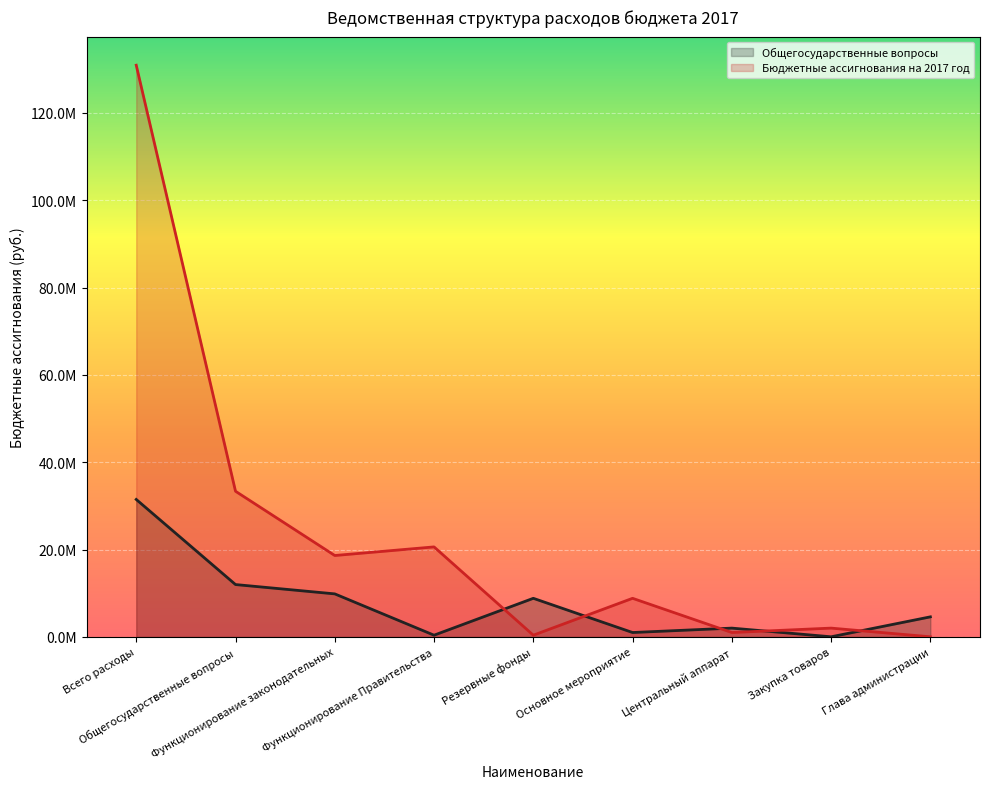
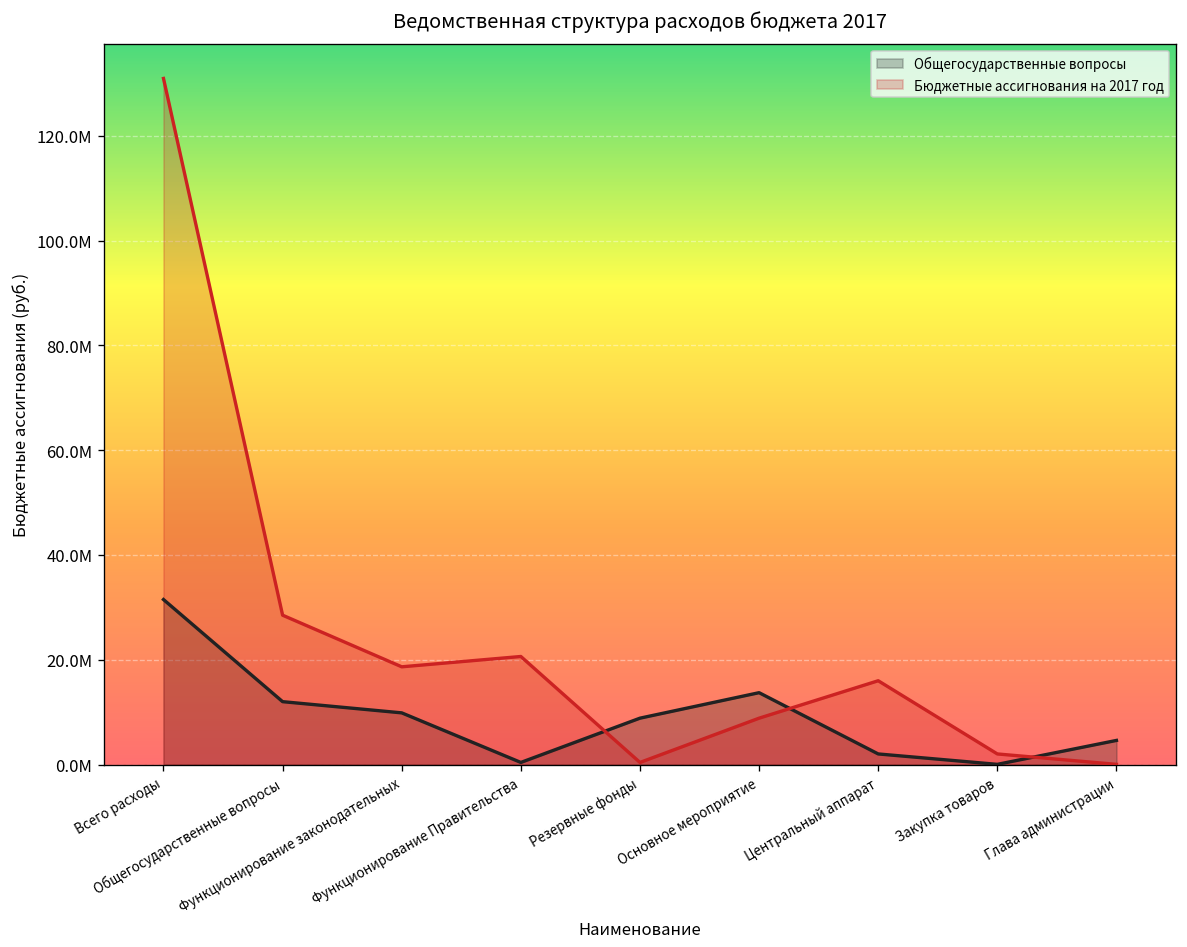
Бюджетные ассигнования на 2017 год, Общегосударственные вопросы: 33000000 -> 29000000
Общегосударственные вопросы, Основное мероприятие: 1000000 -> 14000000
Бюджетные ассигнования на 2017 год, Центральный аппарат: 1000000 -> 16000000
